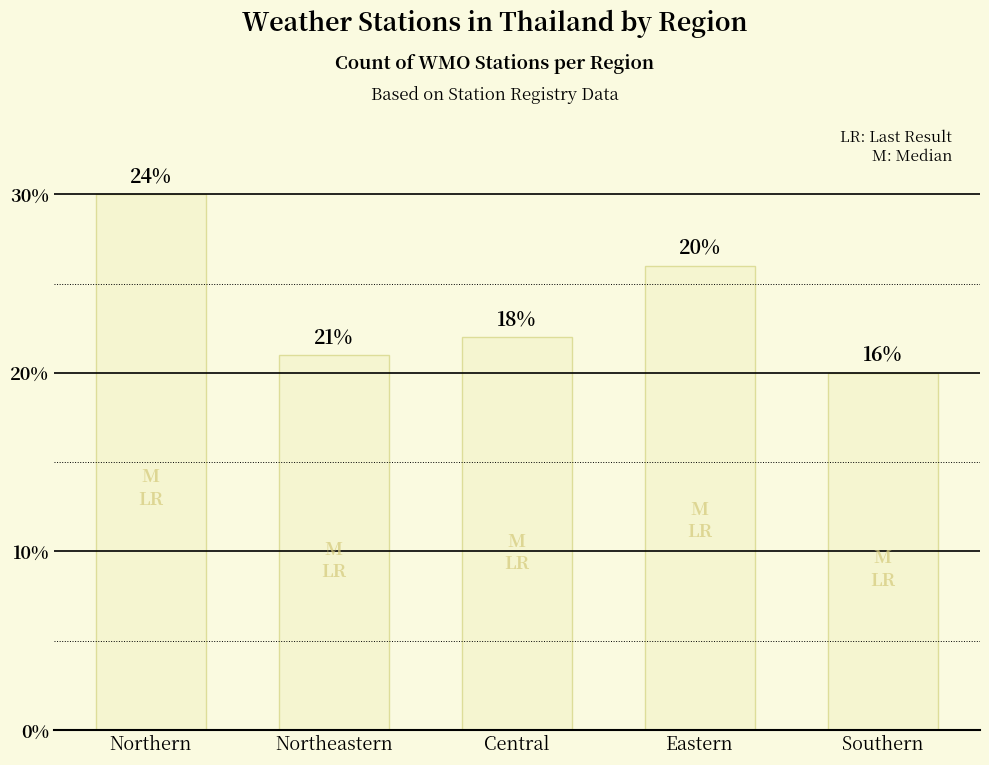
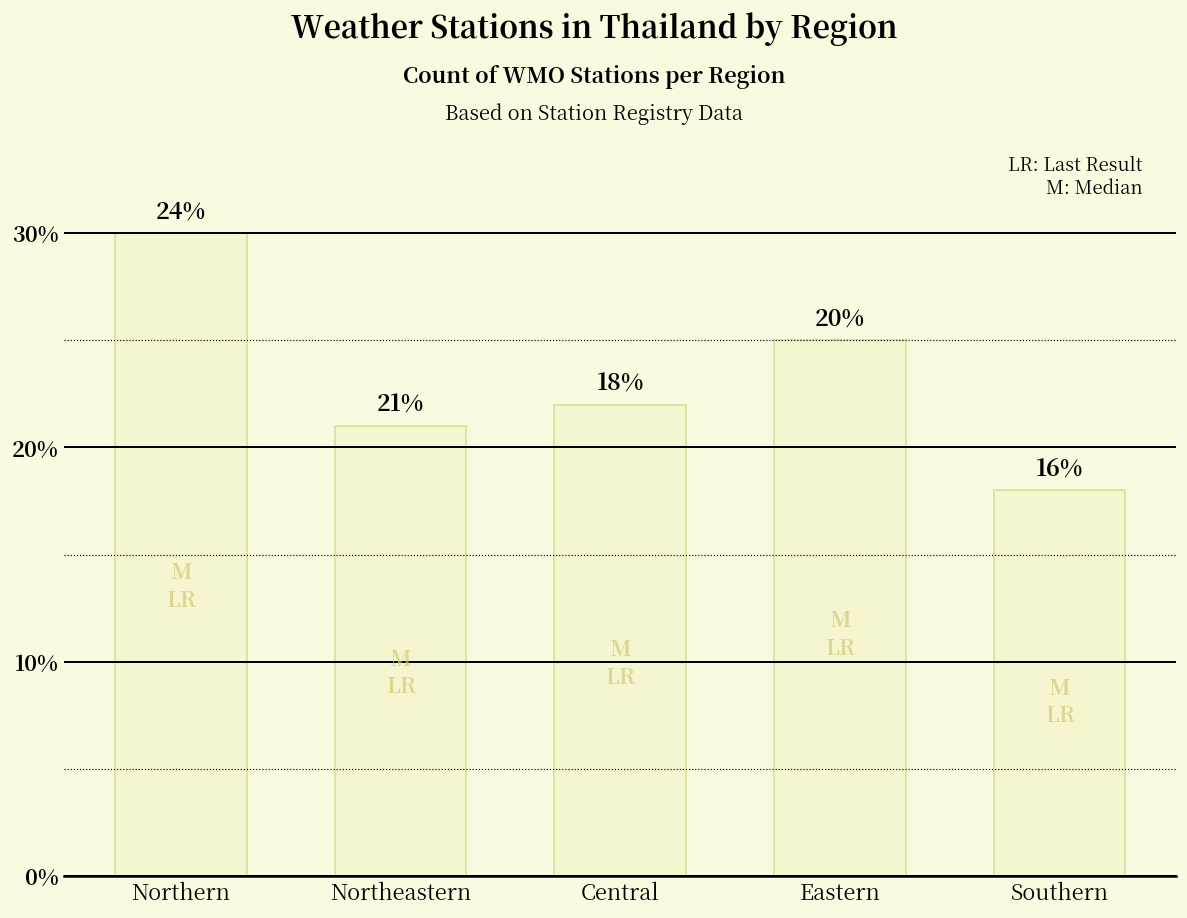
Eastern: 26% -> 25%
Southern: 20% -> 18%
